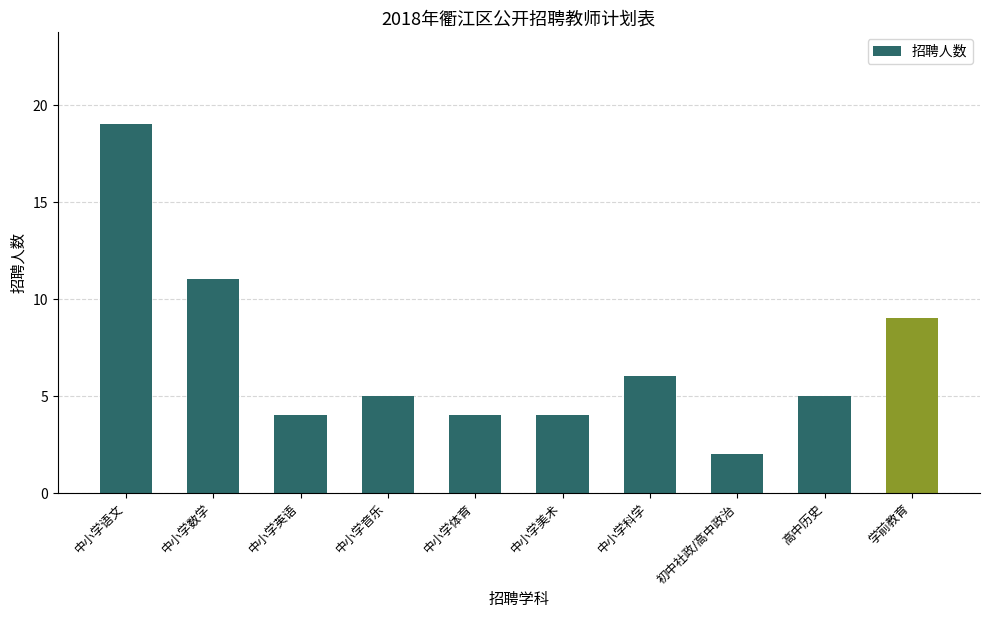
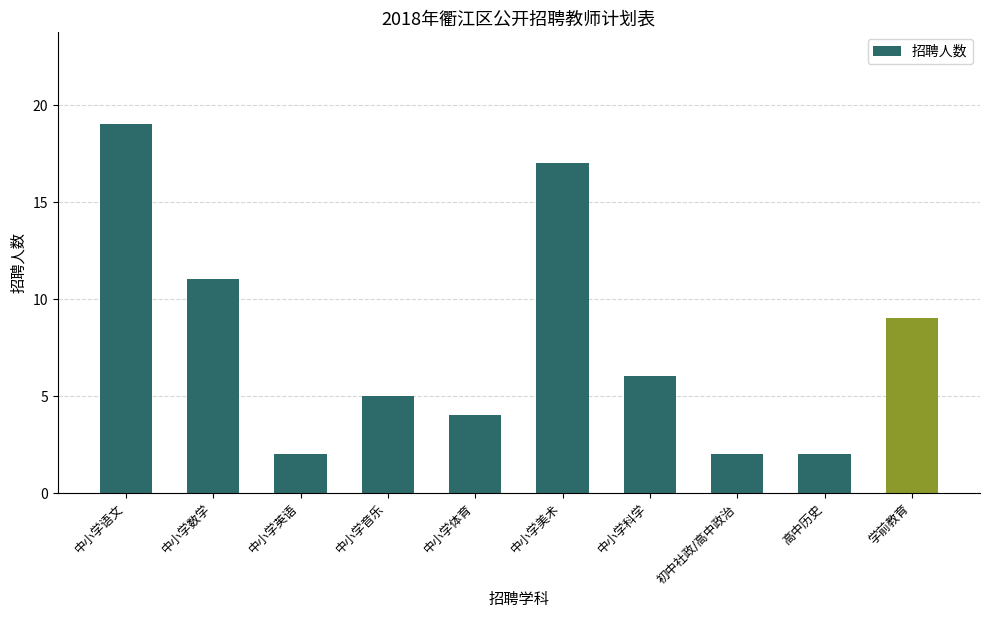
中小学英语: 4 -> 2
中小学美术: 4 -> 17
高中历史: 5 -> 2
